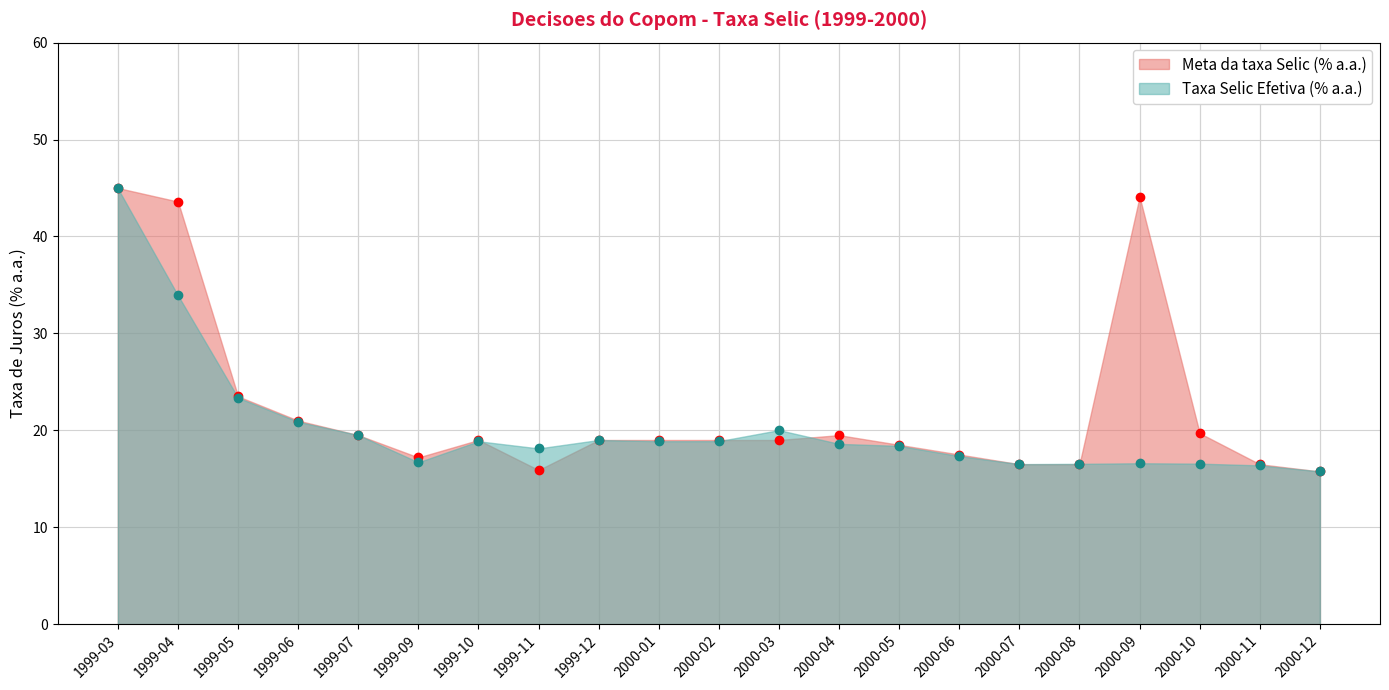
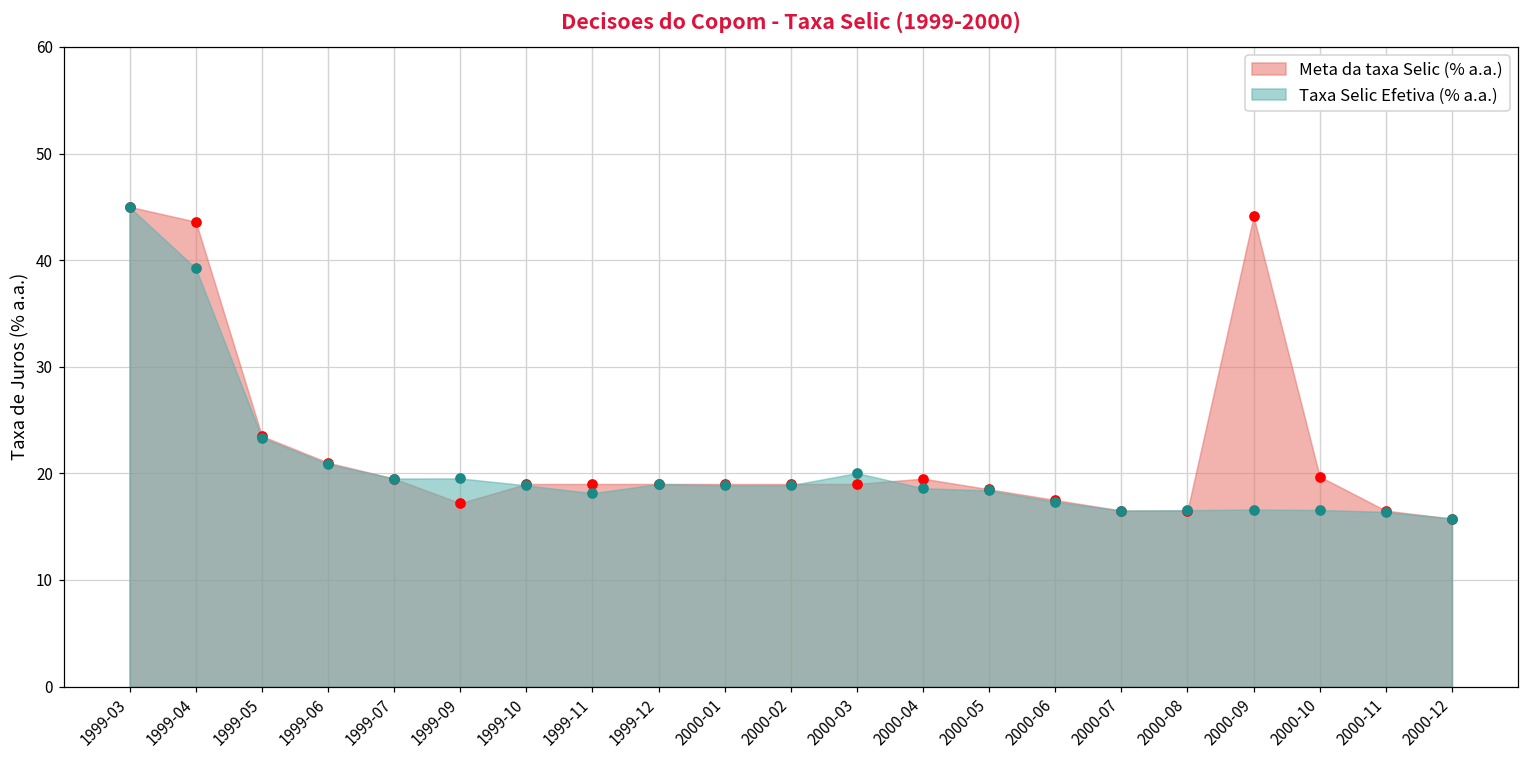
Taxa Selic Efetiva (% a.a.), 1999-04: 34 -> 39
Taxa Selic Efetiva (% a.a.), 1999-09: 17 -> 20
Meta da taxa Selic (% a.a.), 1999-11: 16 -> 19
